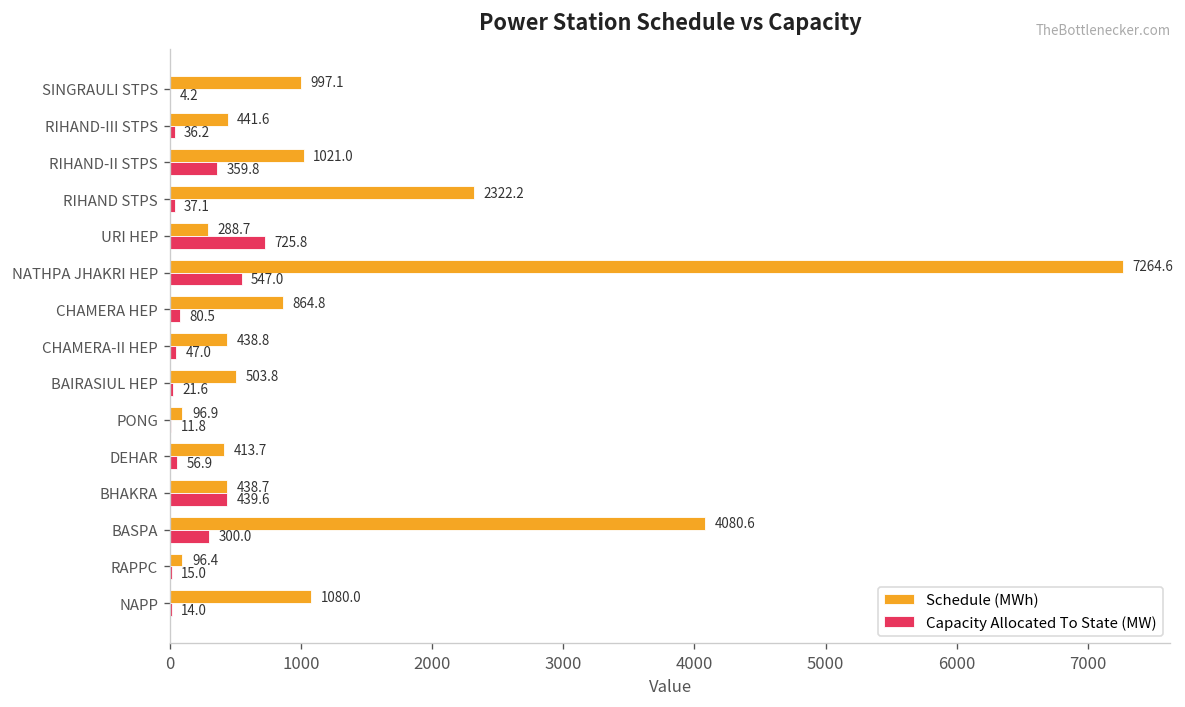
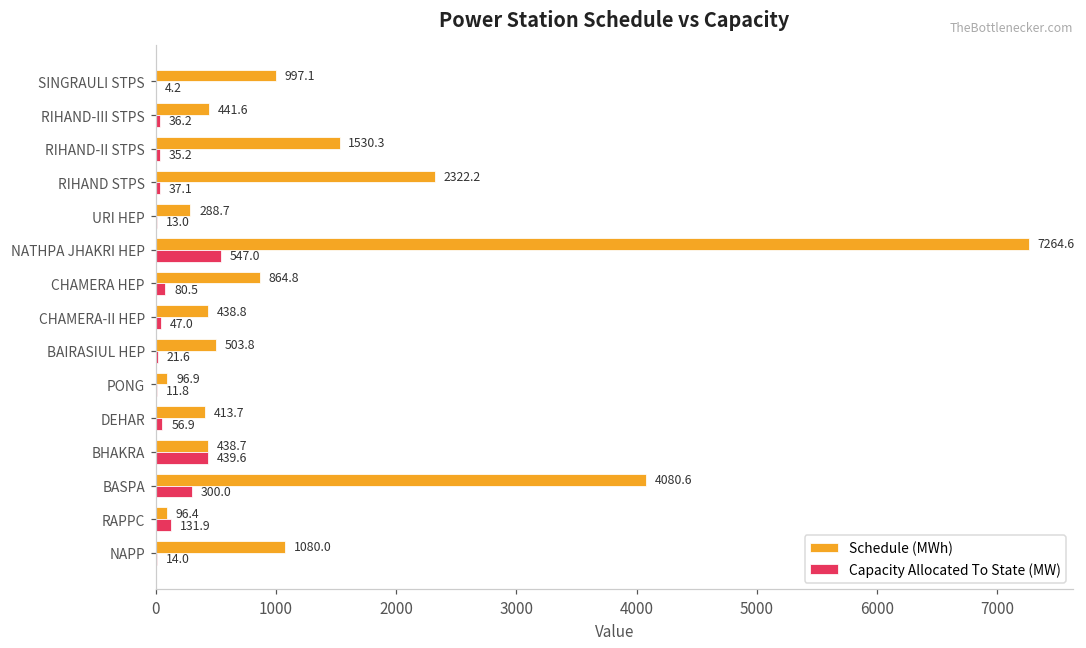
Schedule (MWh), RIHAND-II STPS: 1021.0 -> 1530.3
Capacity Allocated To State (MW), RIHAND-II STPS: 359.8 -> 35.2
Capacity Allocated To State (MW), URI HEP: 725.8 -> 13.0
Capacity Allocated To State (MW), RAPPC: 15.0 -> 131.9
